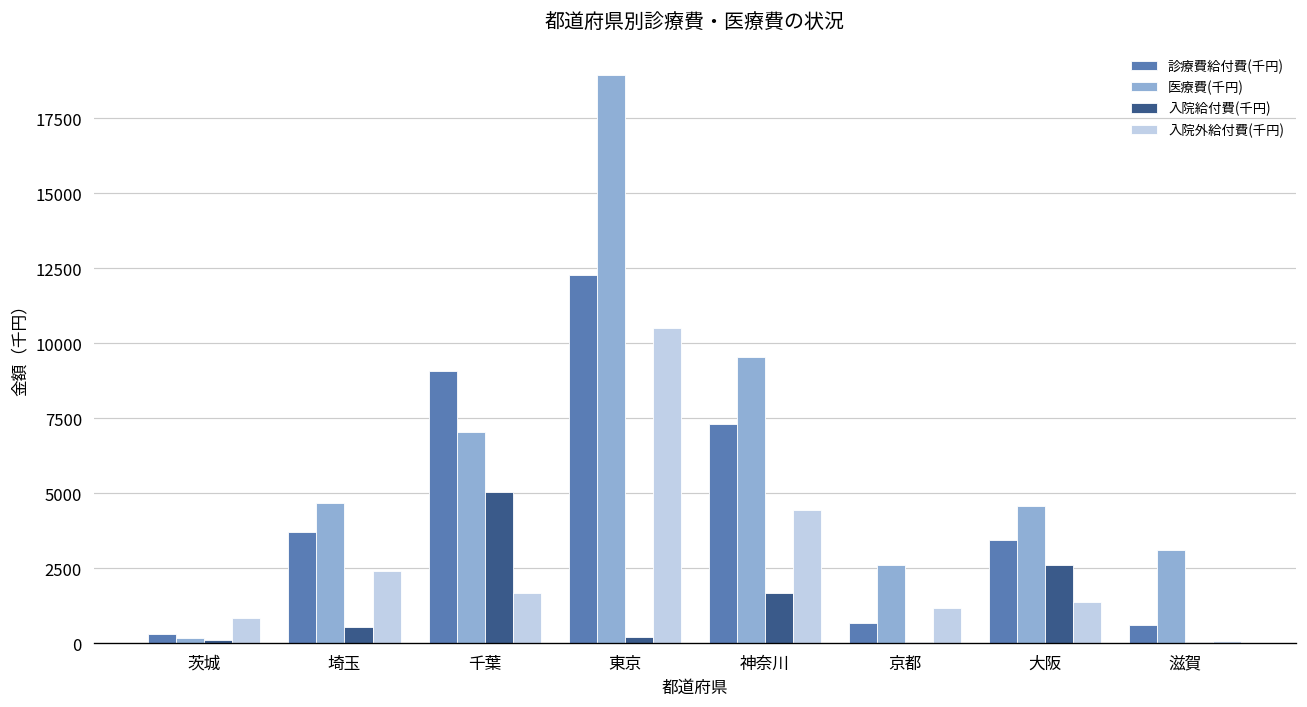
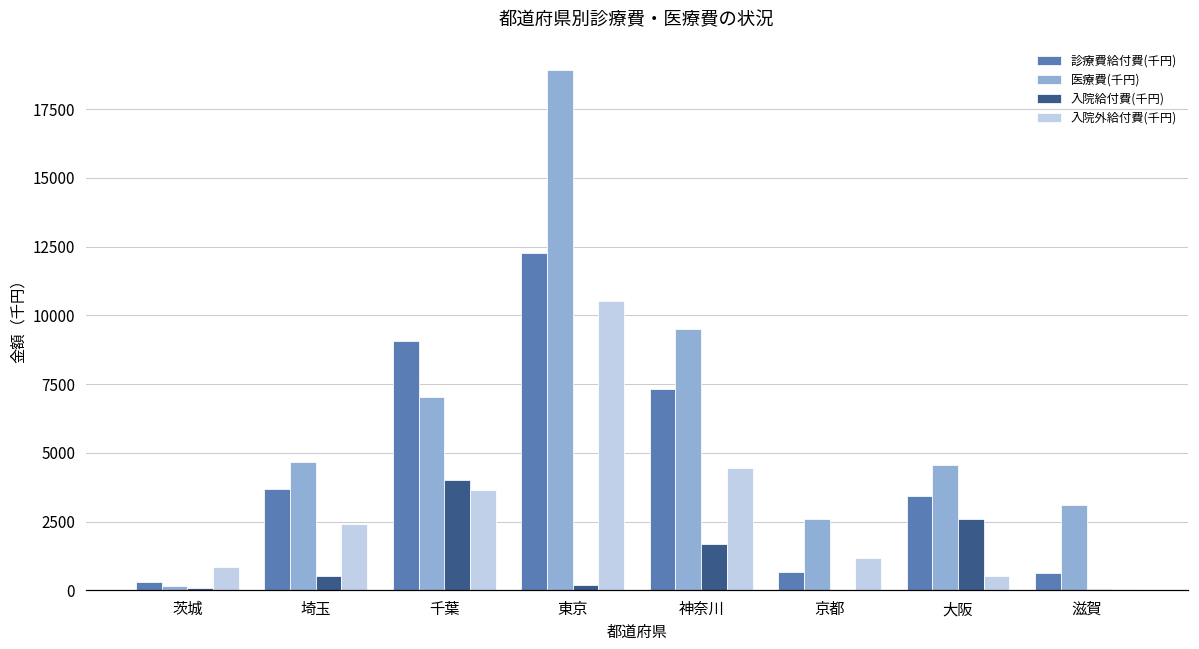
入院給付費(千円), 千葉: 5000 -> 4000
入院外給付費(千円), 千葉: 1700 -> 3600
入院外給付費(千円), 大阪: 1400 -> 500
